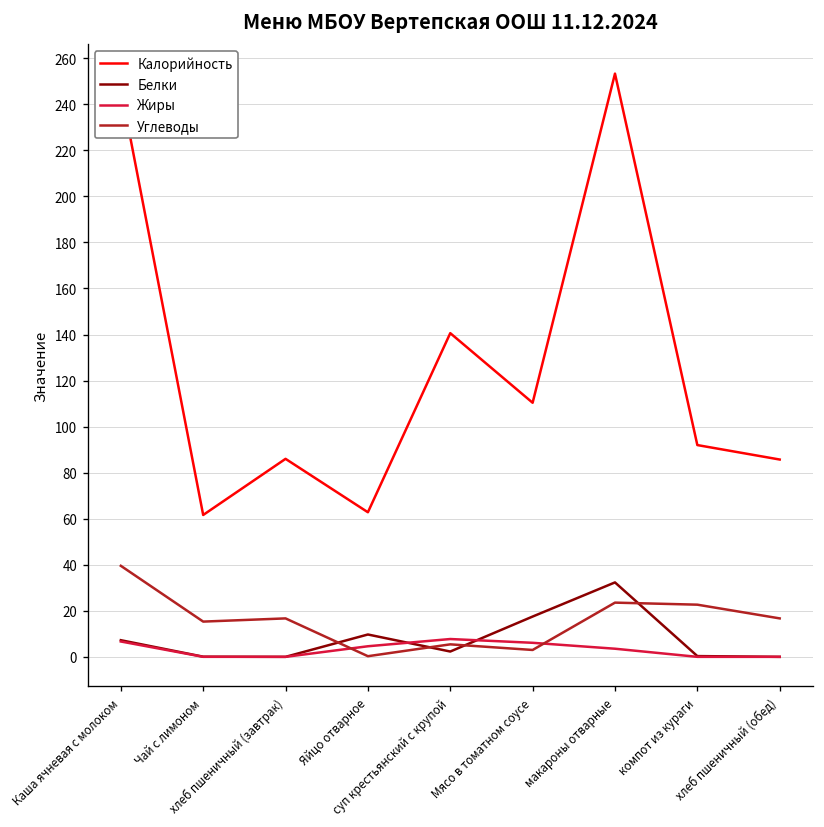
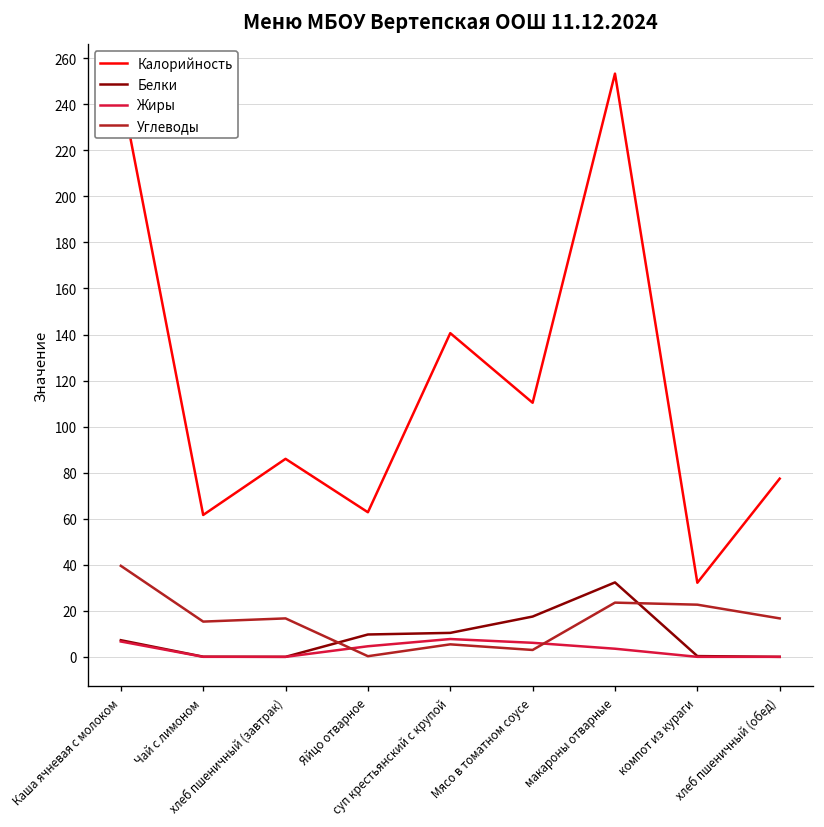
Белки, суп крестьянский с крупой: 2 -> 10
Калорийность, компот из кураги: 92 -> 32
Калорийность, хлеб пшеничный (обед): 86 -> 77
